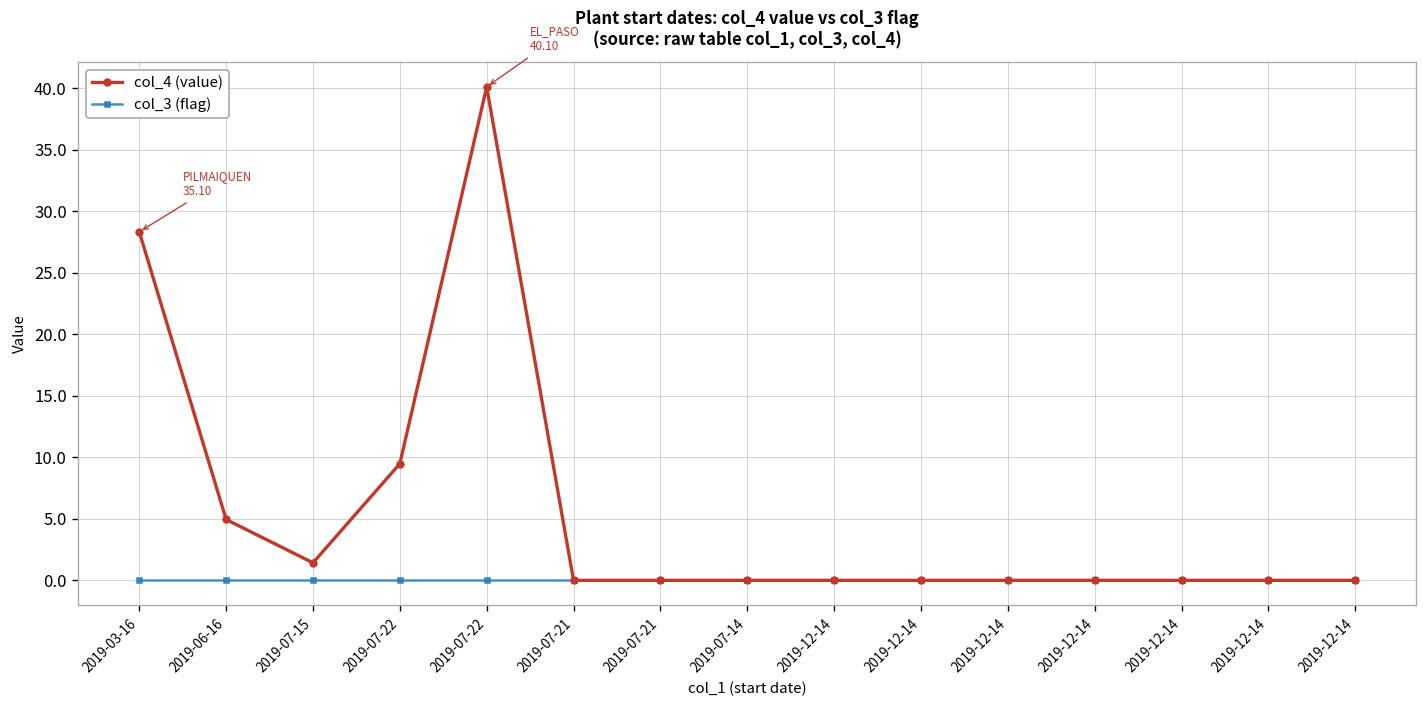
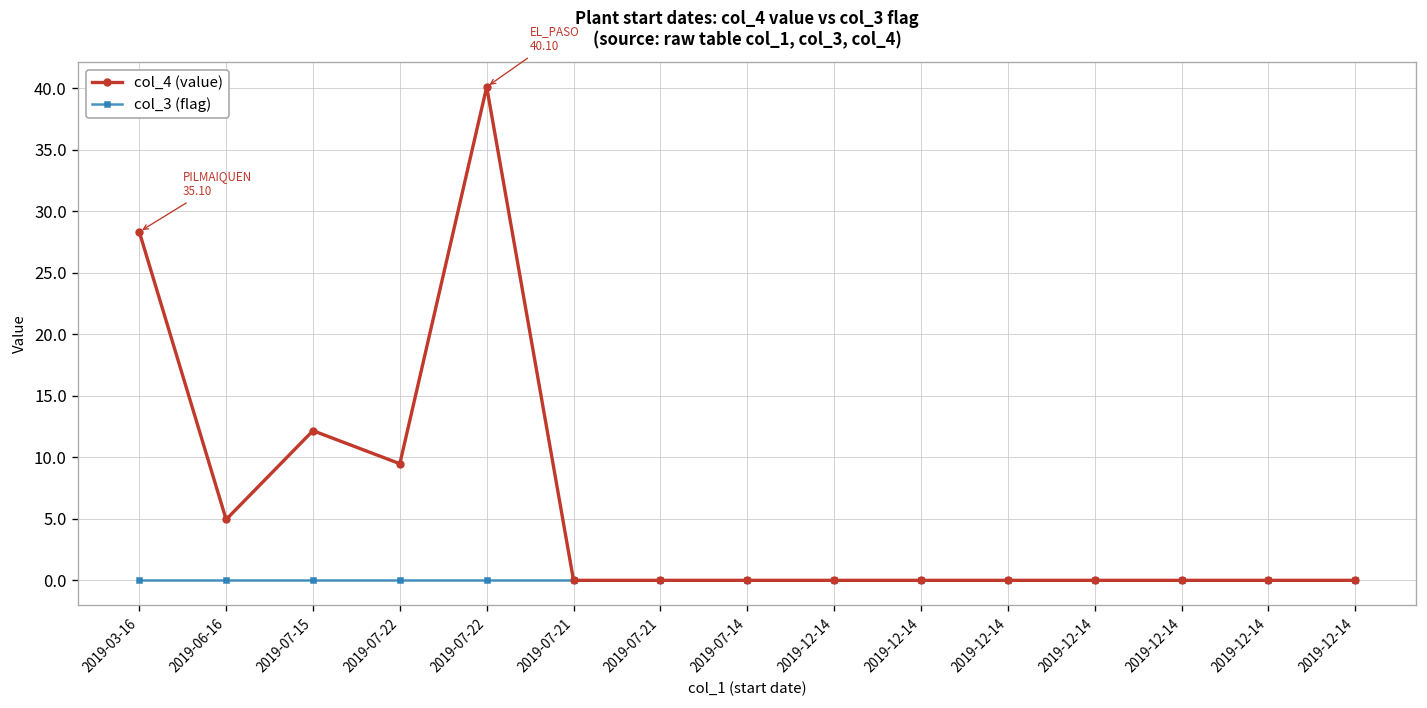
col_4 (value), 2019-07-15: 1.4 -> 12.2
